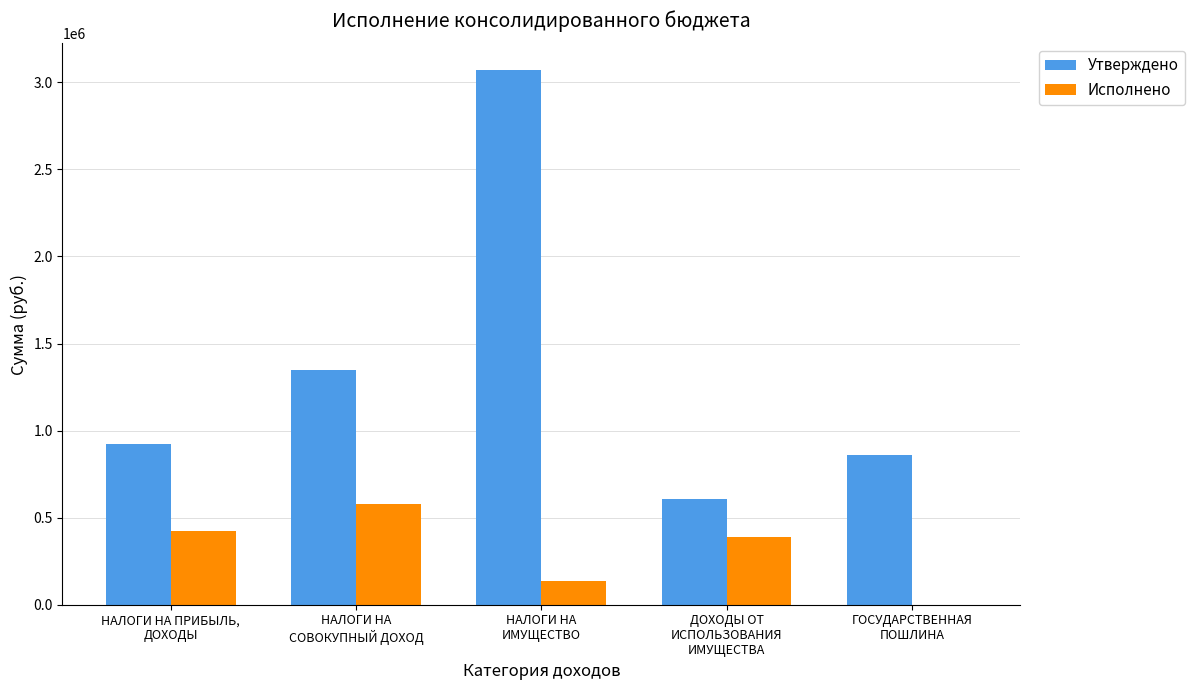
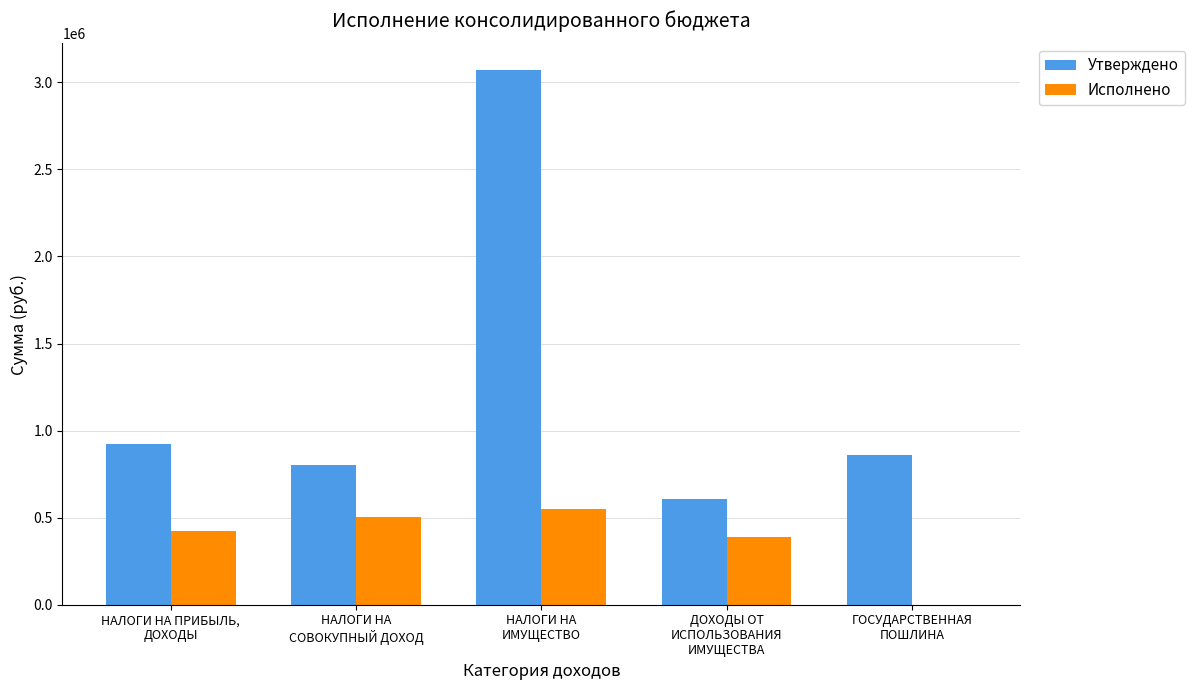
Утверждено, НАЛОГИ НА СОВОКУПНЫЙ ДОХОД: 1350000 -> 800000
Исполнено, НАЛОГИ НА СОВОКУПНЫЙ ДОХОД: 580000 -> 510000
Исполнено, НАЛОГИ НА ИМУЩЕСТВО: 130000 -> 550000
